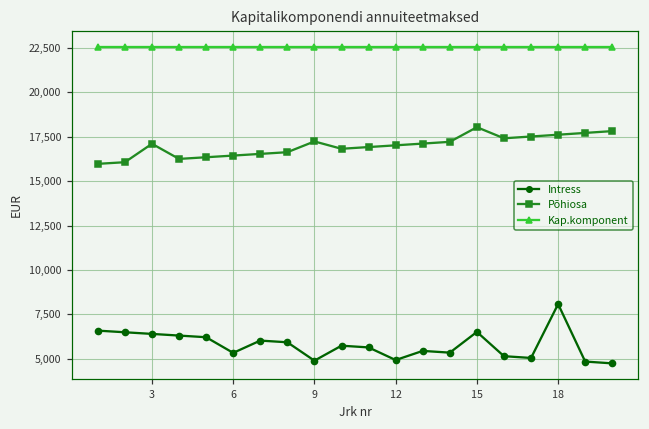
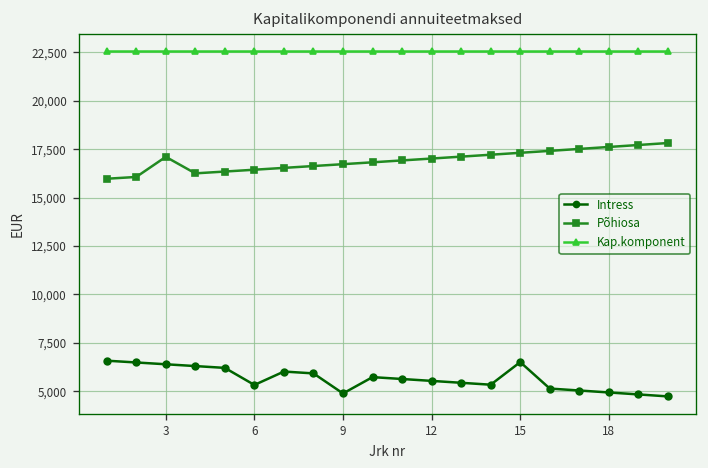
Põhiosa, 9: 17,200 -> 16,700
Intress, 12: 4,900 -> 5,500
Põhiosa, 15: 18,000 -> 17,300
Intress, 18: 8,100 -> 4,900
